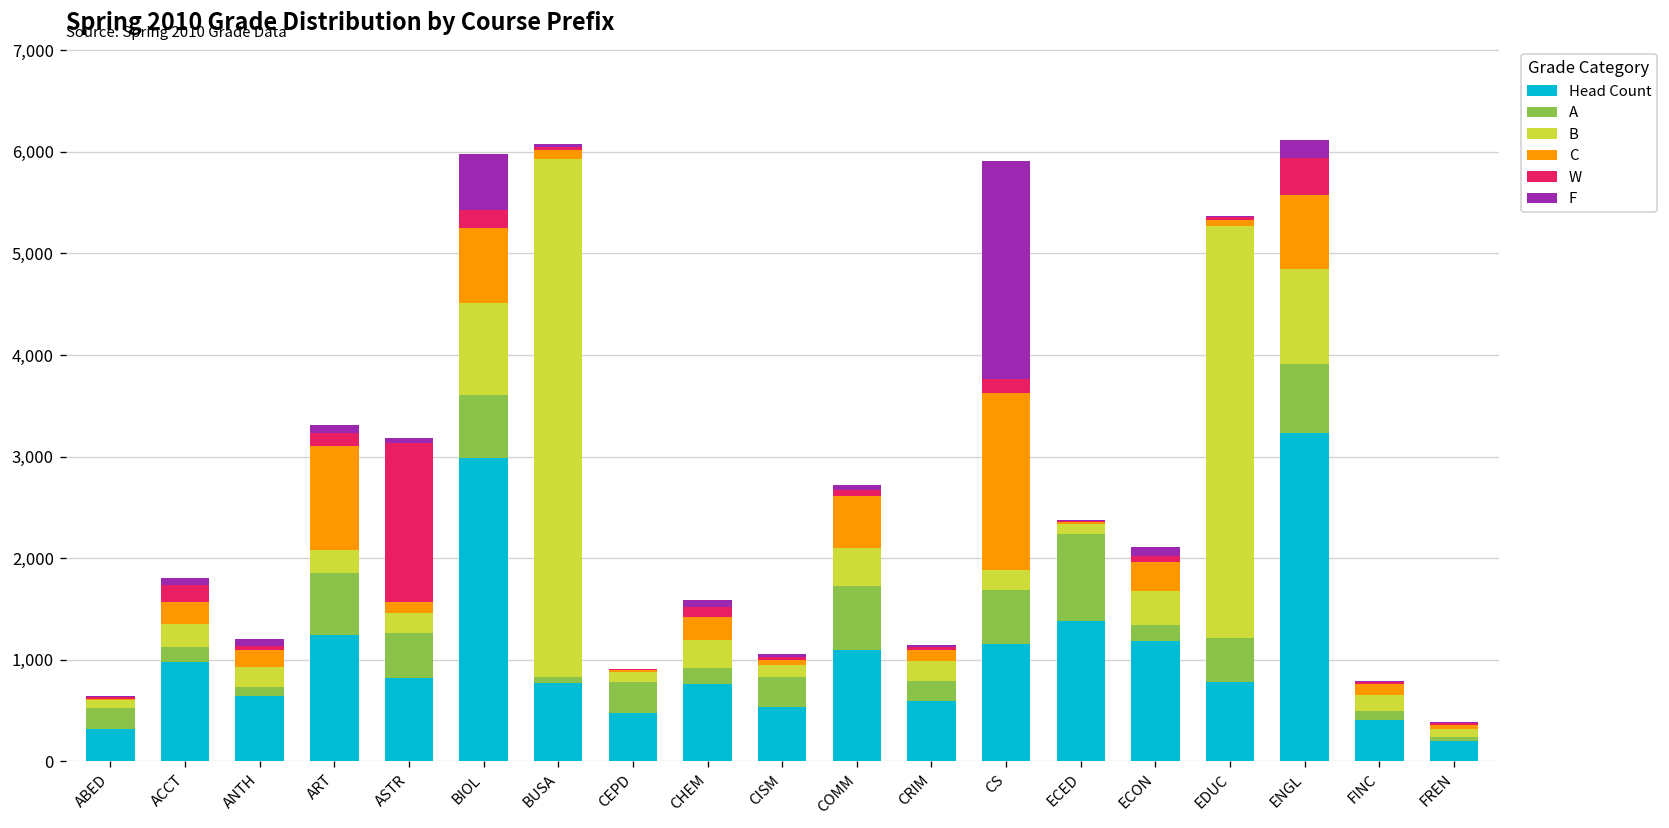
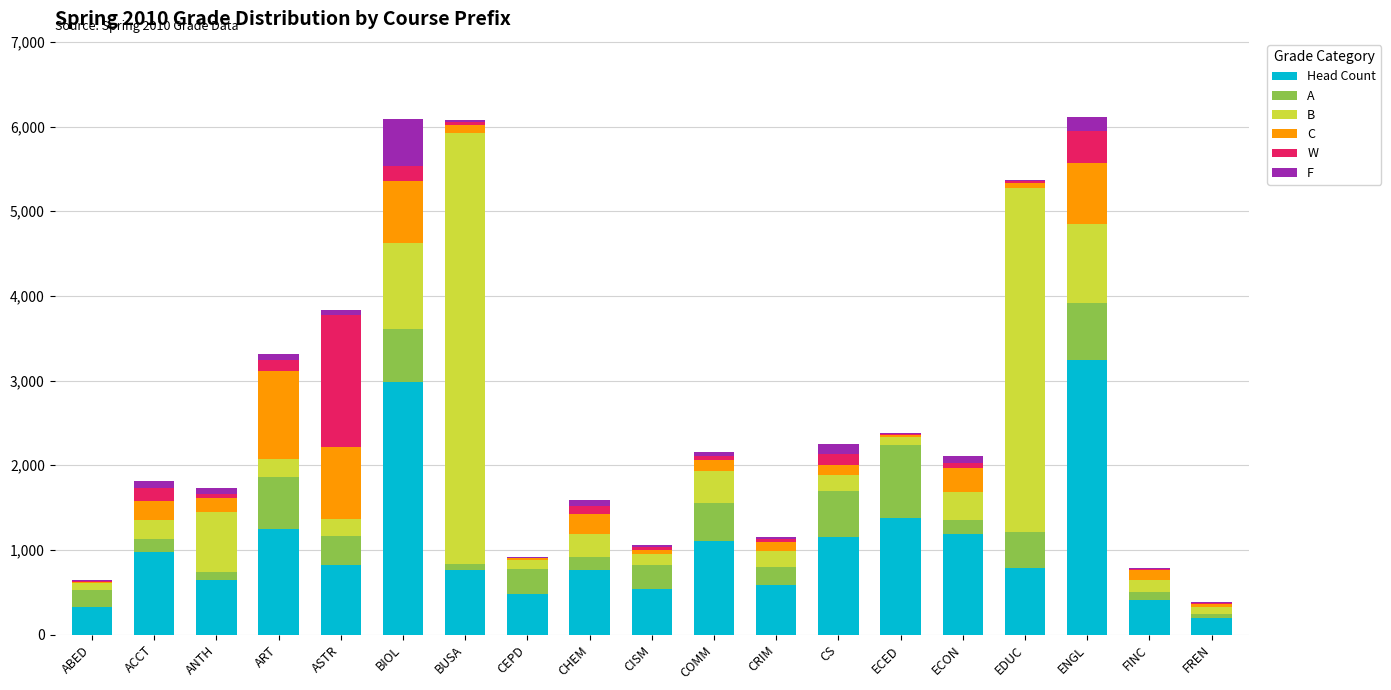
B, ANTH: 200 -> 700
A, ASTR: 400 -> 300
C, ASTR: 100 -> 900
B, BIOL: 900 -> 1,000
A, COMM: 600 -> 500
C, COMM: 500 -> 100
C, CS: 1,700 -> 100
F, CS: 2,100 -> 100
